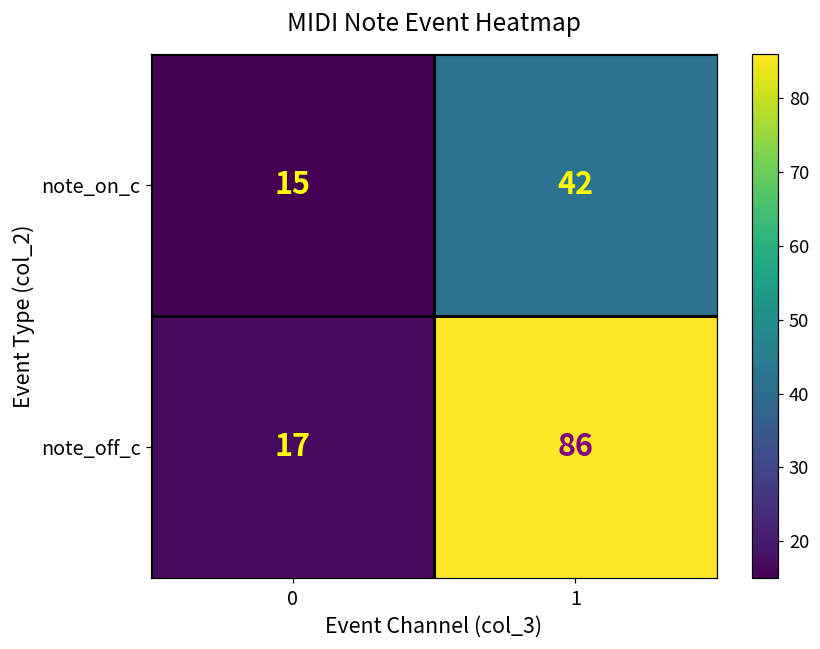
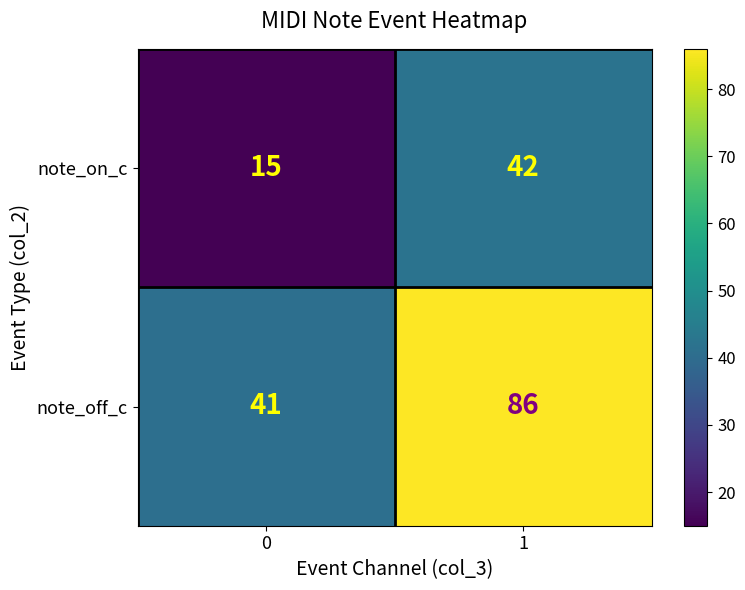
note_off_c, 0: 17 -> 41
